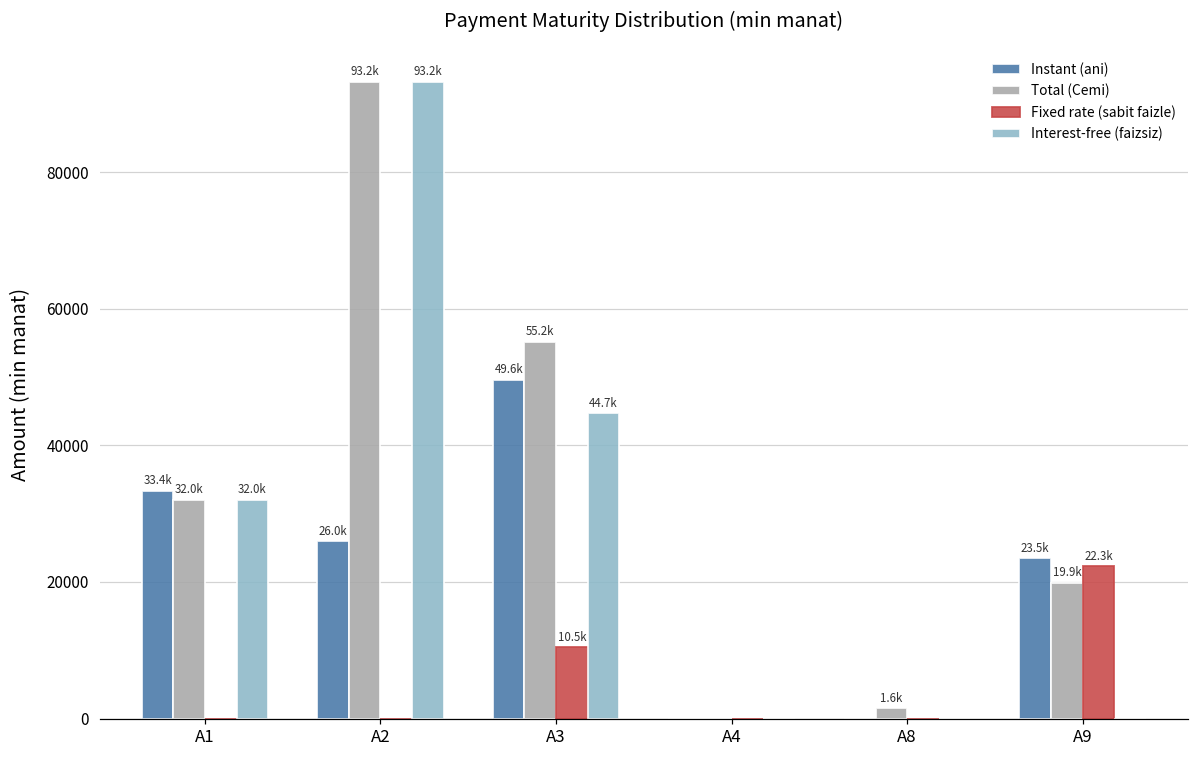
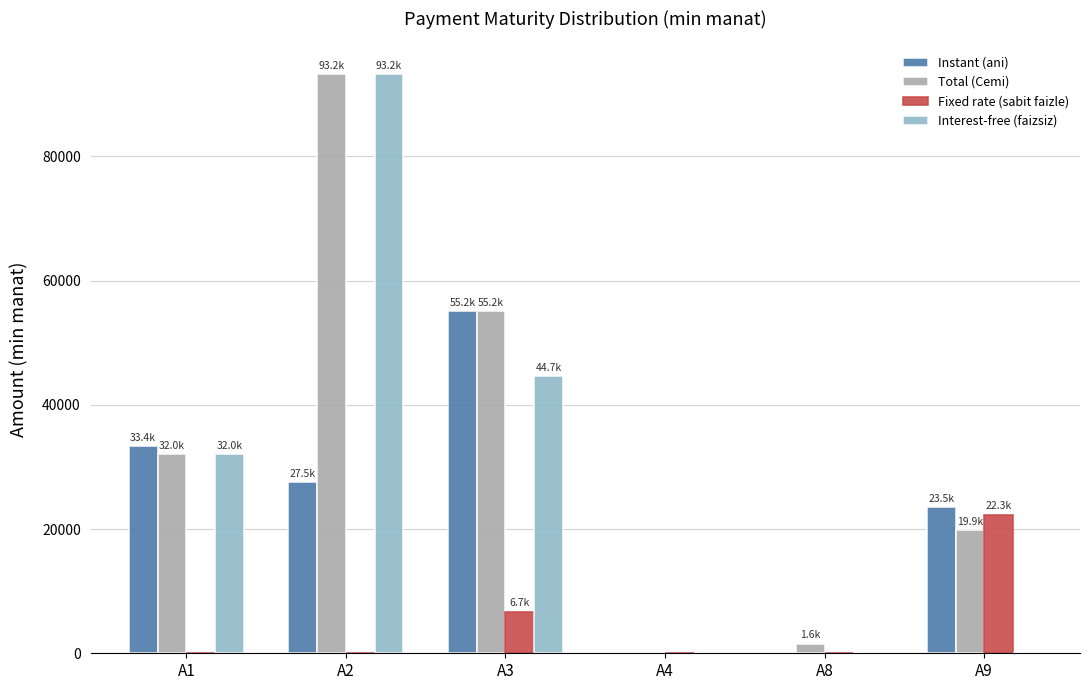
Instant (ani), A2: 26.0k -> 27.5k
Instant (ani), A3: 49.6k -> 55.2k
Fixed rate (sabit faizle), A3: 10.5k -> 6.7k
